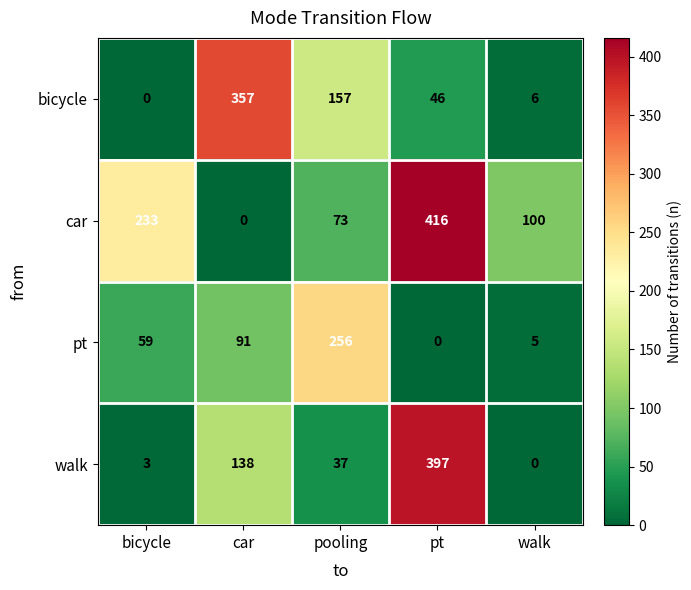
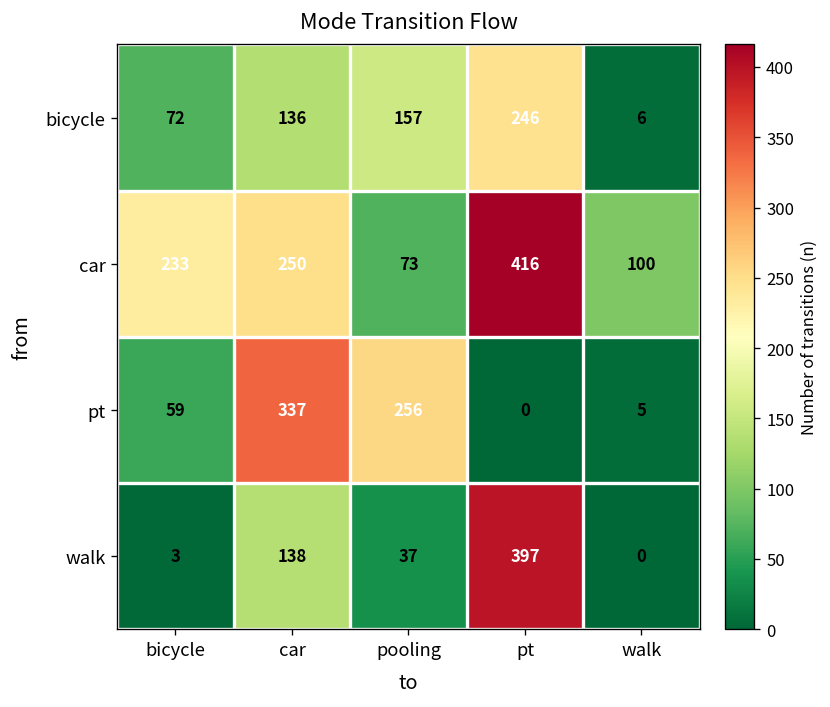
bicycle, bicycle: 0 -> 72
bicycle, car: 357 -> 136
bicycle, pt: 46 -> 246
car, car: 0 -> 250
pt, car: 91 -> 337
